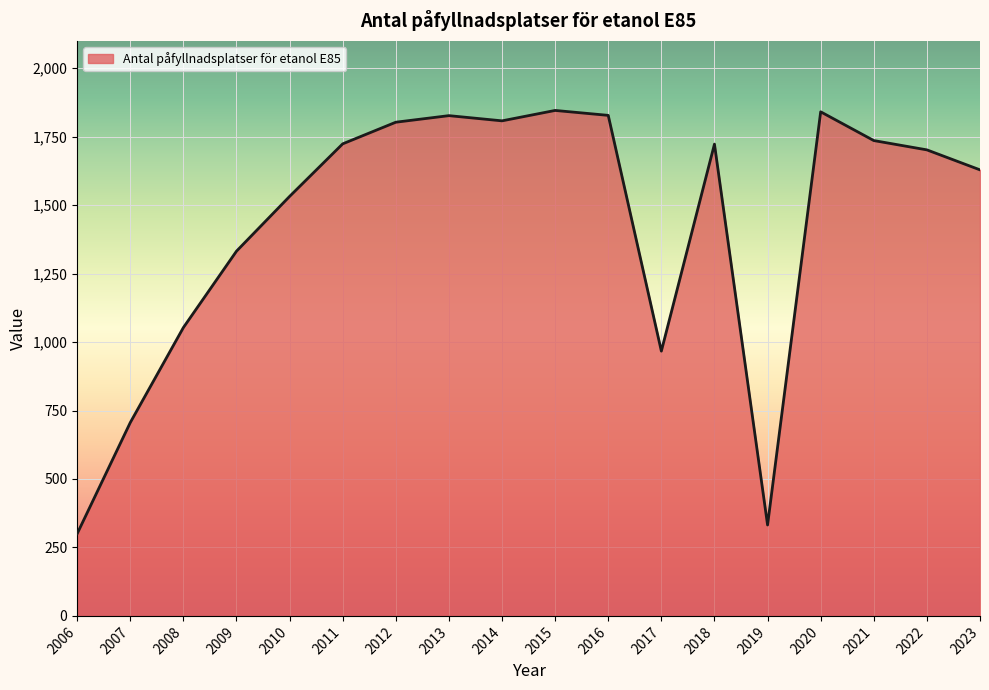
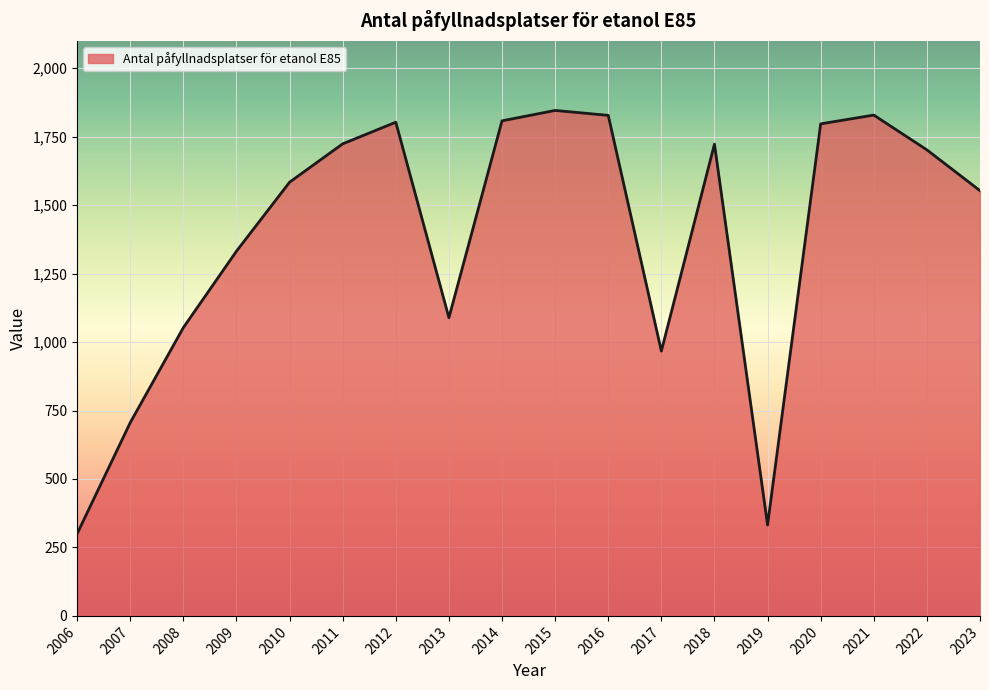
2010: 1,530 -> 1,580
2013: 1,830 -> 1,090
2020: 1,840 -> 1,800
2021: 1,740 -> 1,830
2023: 1,630 -> 1,550
